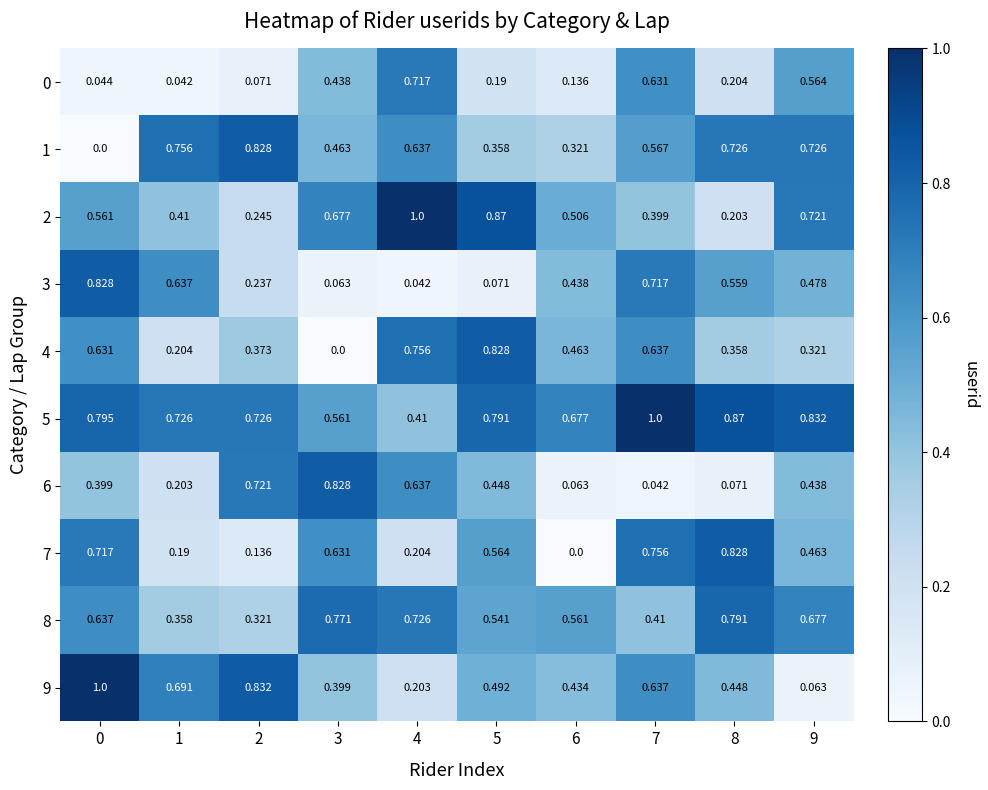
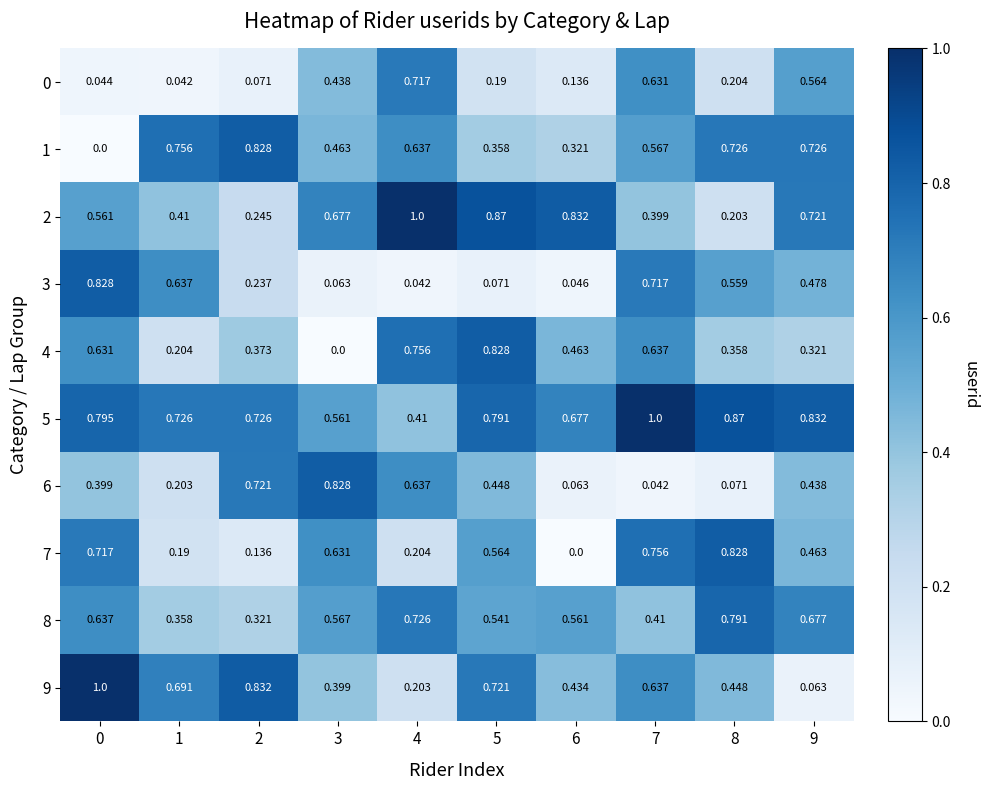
2, 6: 0.506 -> 0.832
3, 6: 0.438 -> 0.046
8, 3: 0.771 -> 0.567
9, 5: 0.492 -> 0.721
